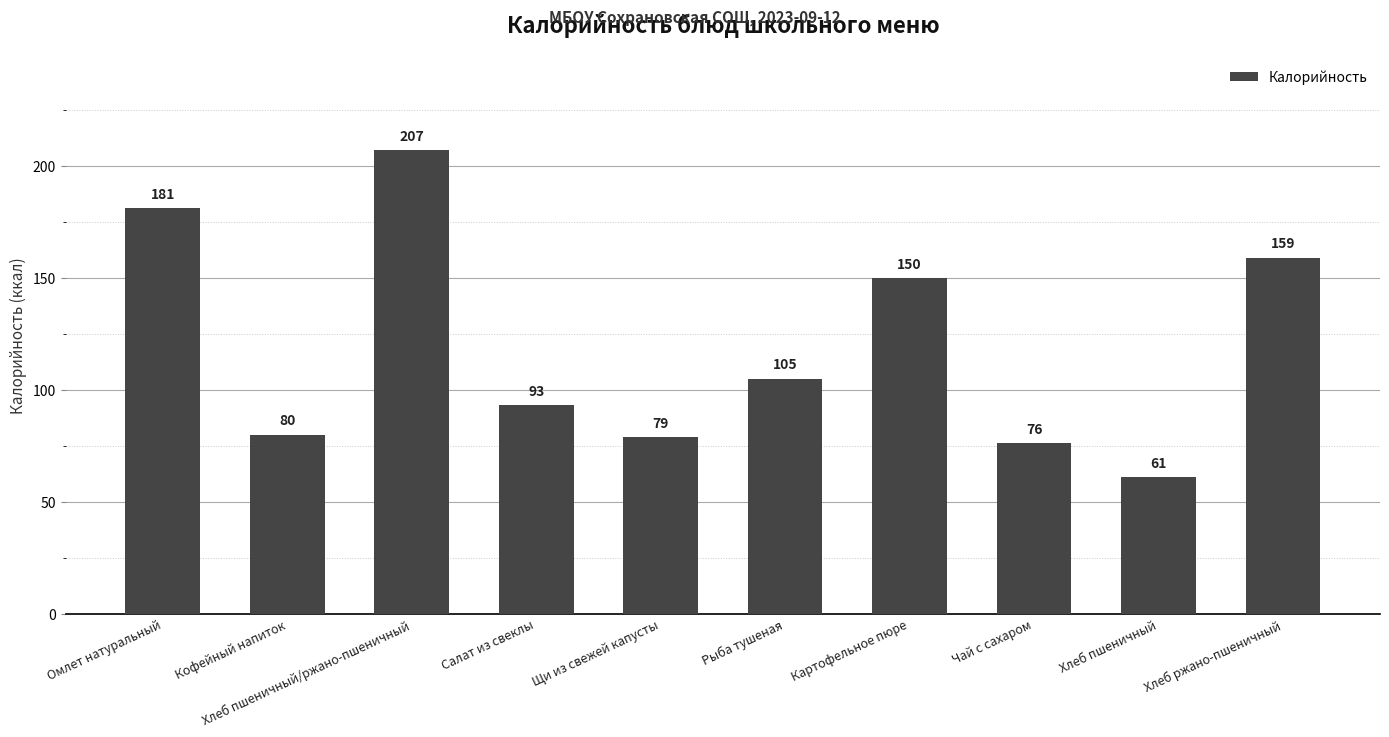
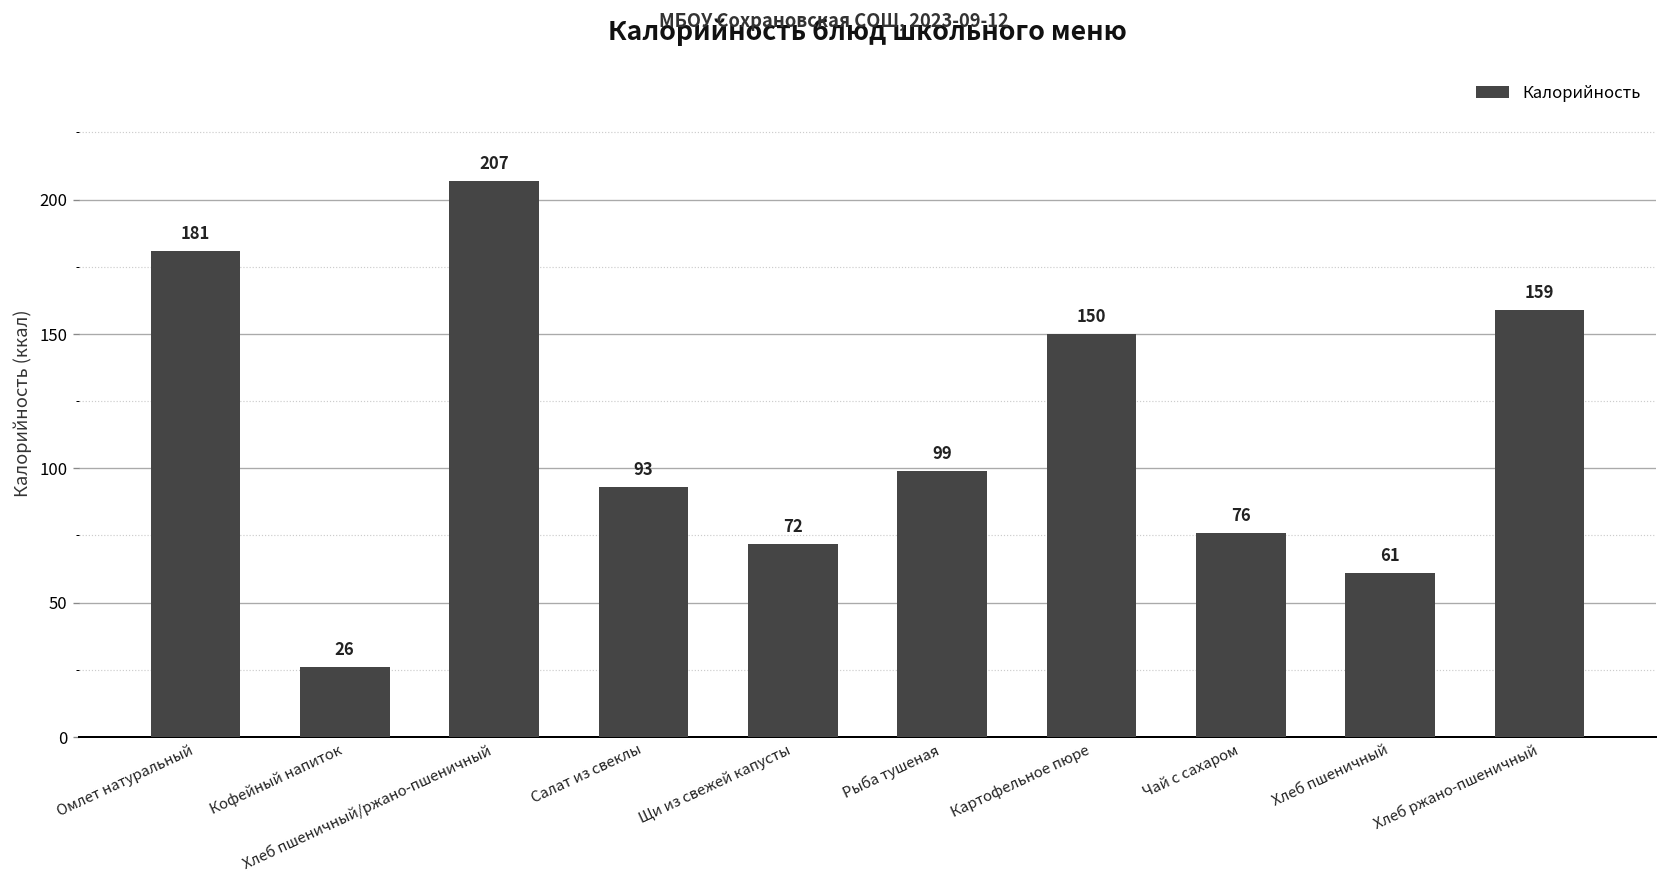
Кофейный напиток: 80 -> 26
Щи из свежей капусты: 79 -> 72
Рыба тушеная: 105 -> 99
